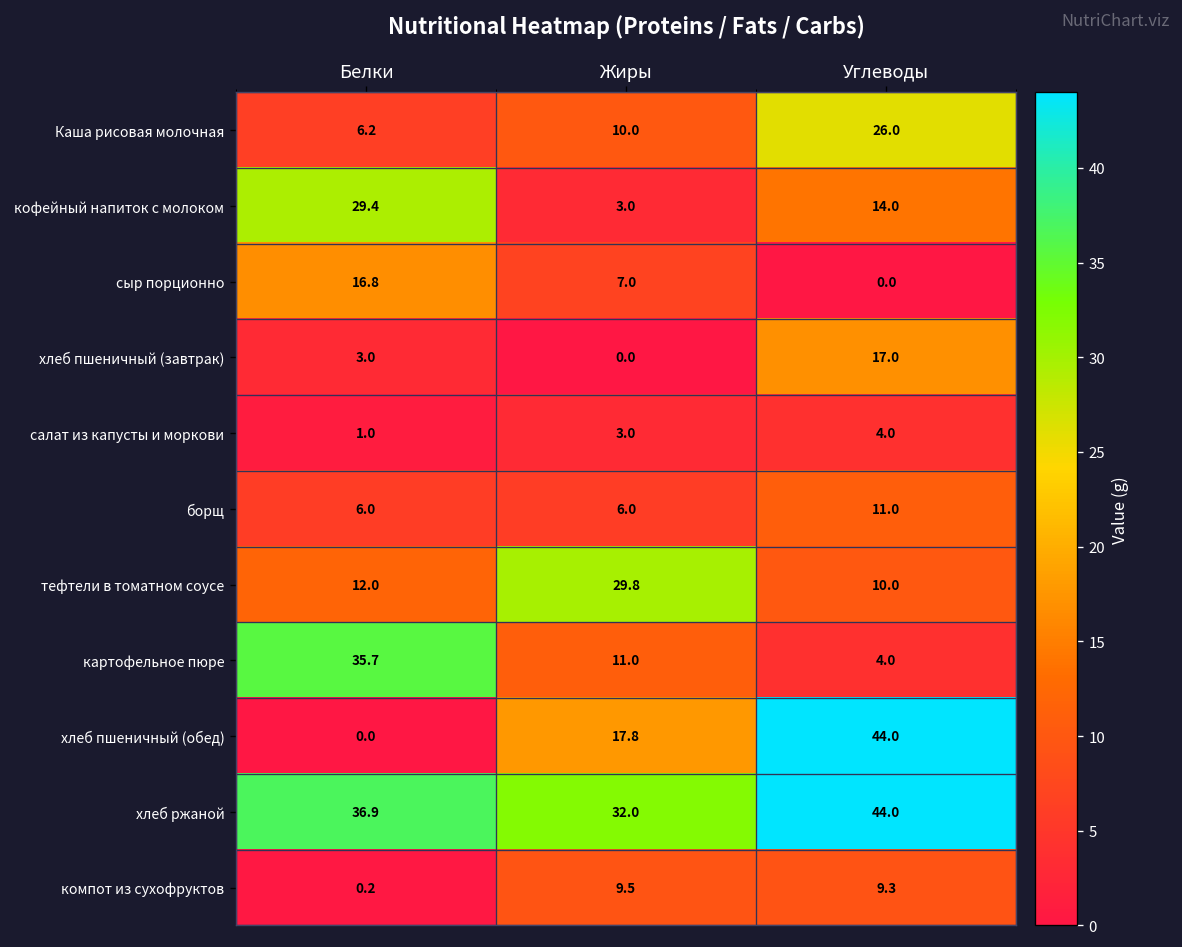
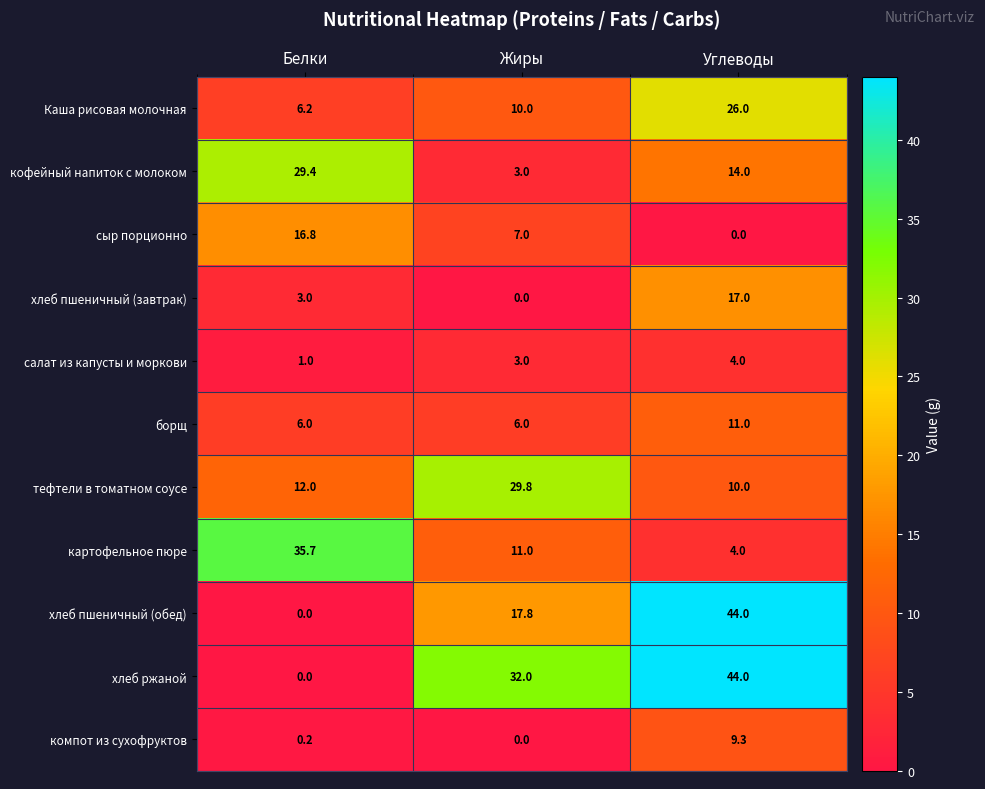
хлеб ржаной, Белки: 36.9 -> 0.0
компот из сухофруктов, Жиры: 9.5 -> 0.0
